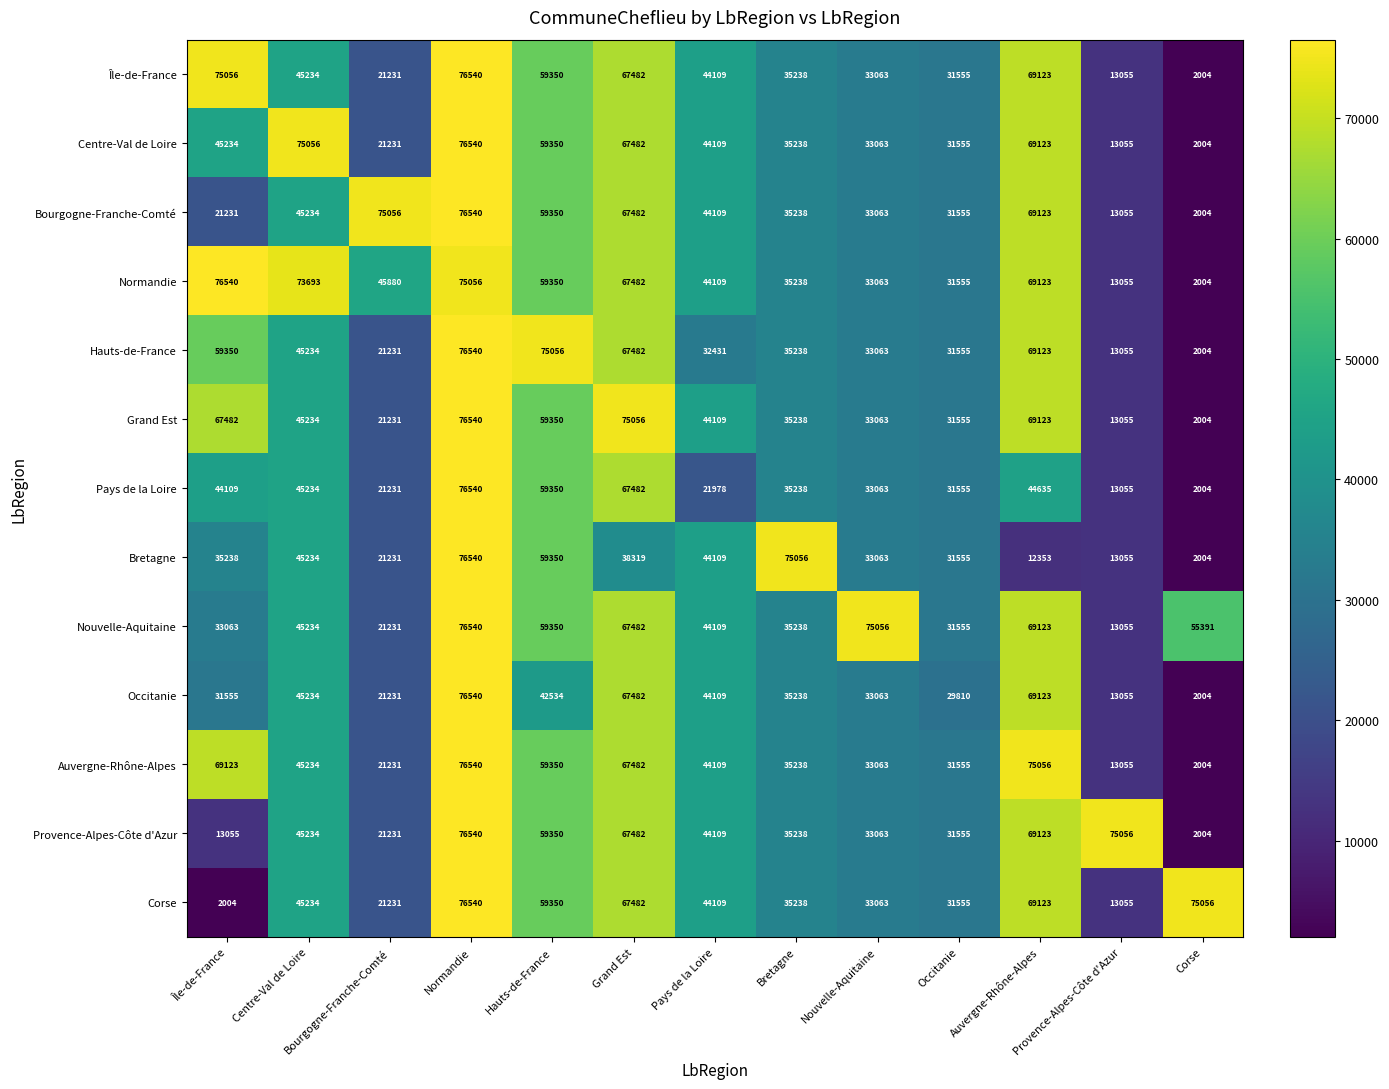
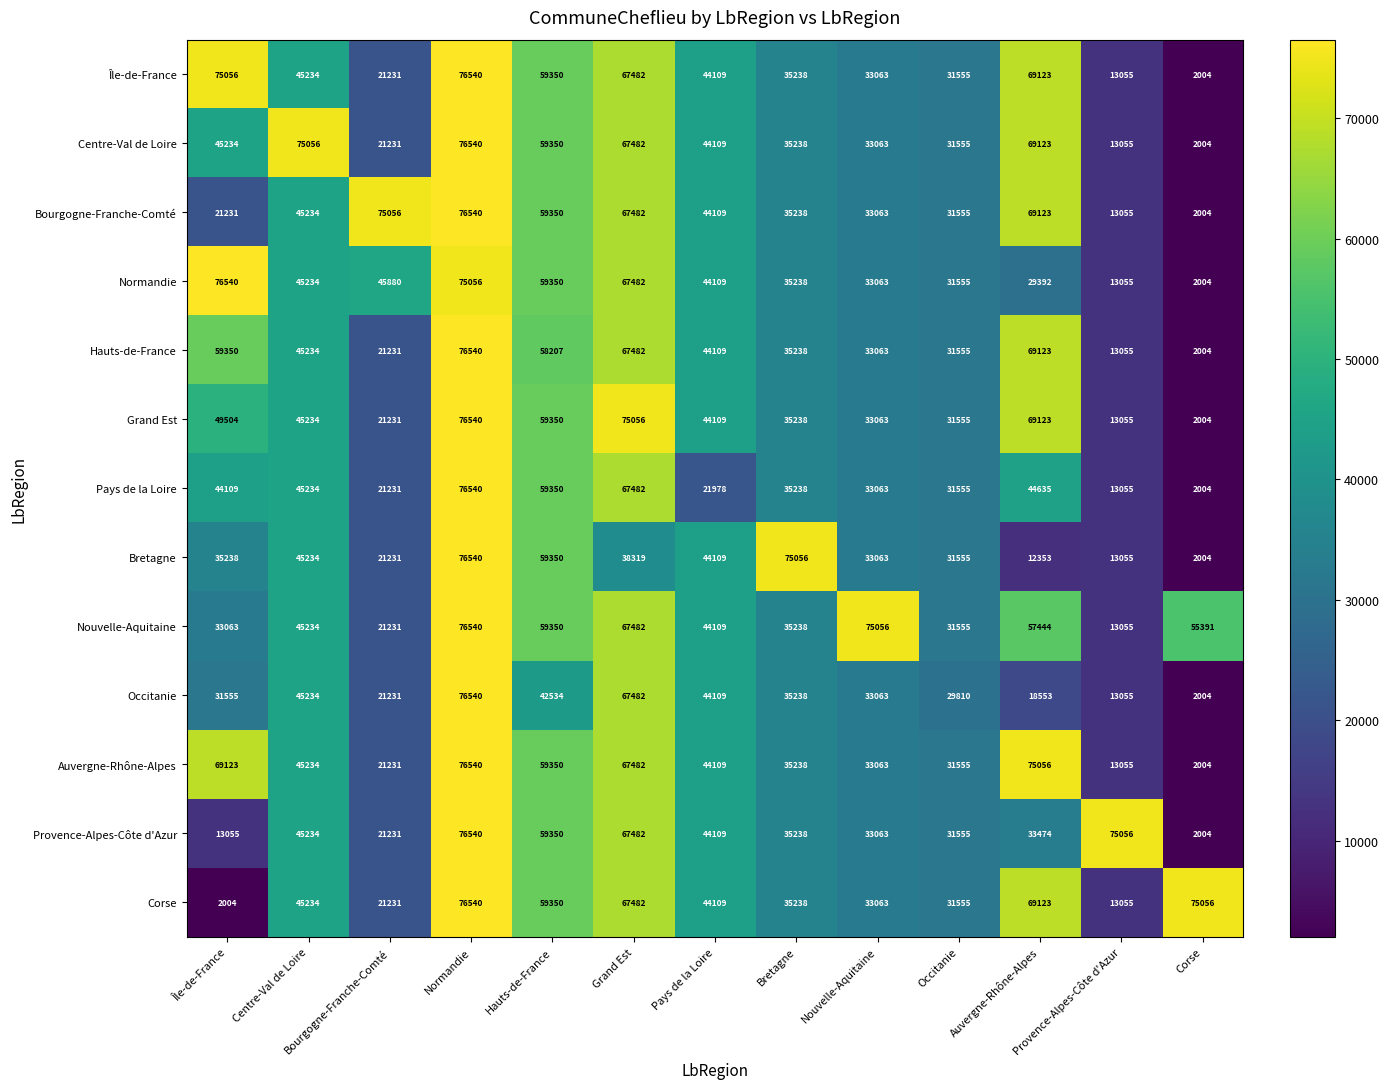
Normandie, Centre-Val de Loire: 73693 -> 45234
Normandie, Auvergne-Rhône-Alpes: 69123 -> 29392
Hauts-de-France, Hauts-de-France: 75056 -> 58207
Hauts-de-France, Pays de la Loire: 32431 -> 44109
Grand Est, Île-de-France: 67482 -> 49504
Nouvelle-Aquitaine, Auvergne-Rhône-Alpes: 69123 -> 57444
Occitanie, Auvergne-Rhône-Alpes: 69123 -> 18553
Provence-Alpes-Côte d'Azur, Auvergne-Rhône-Alpes: 69123 -> 33474
